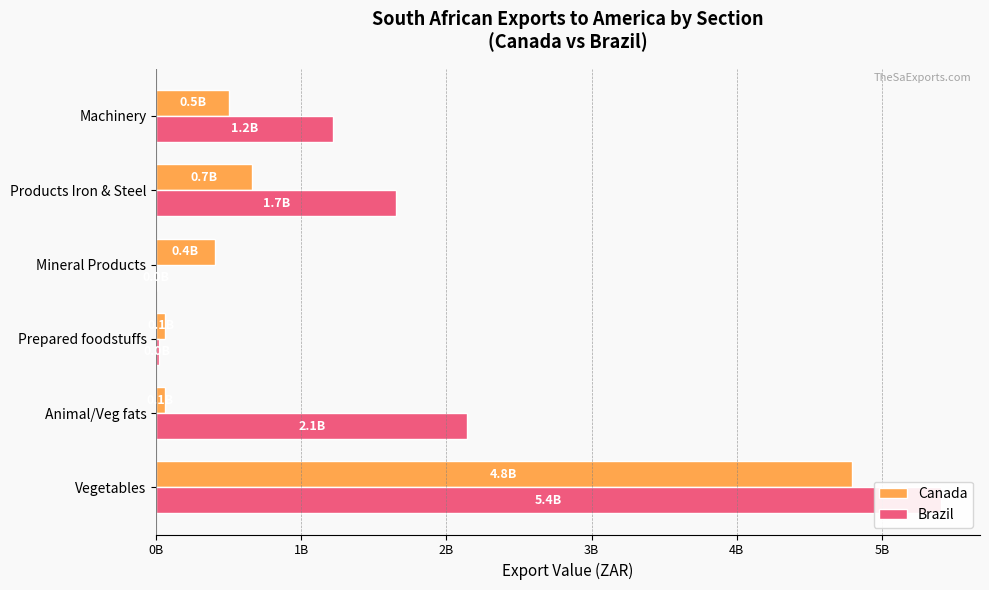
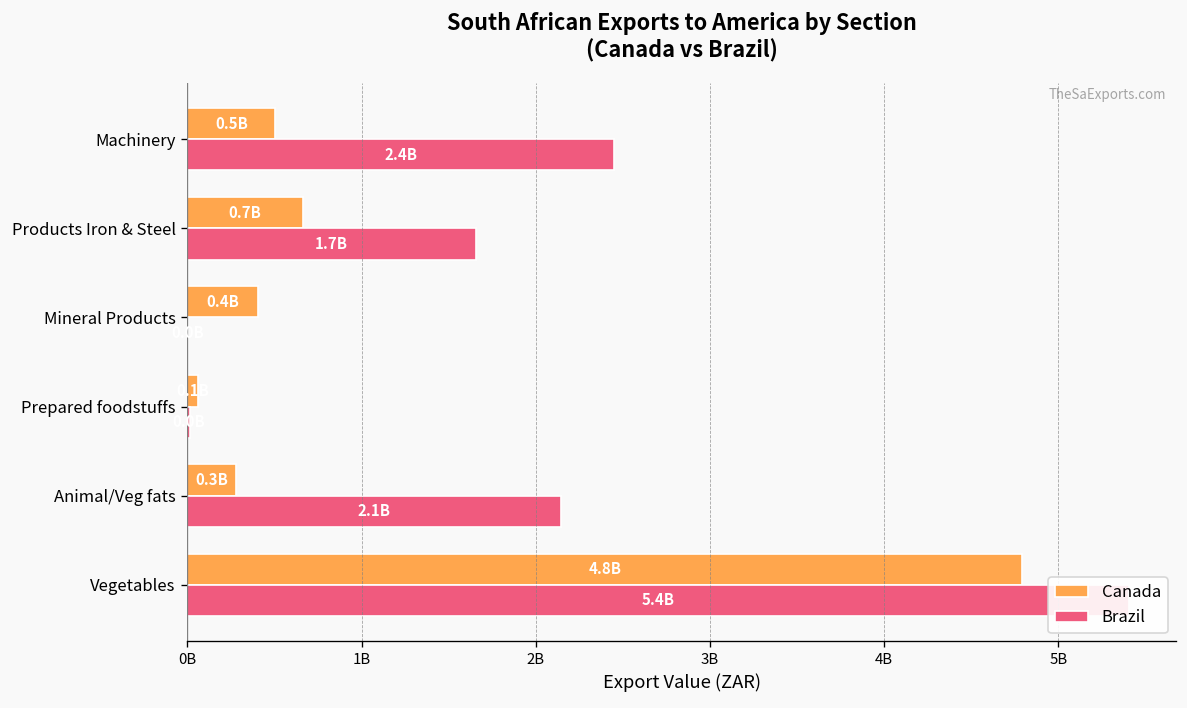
Brazil, Machinery: 1.2B -> 2.4B
Canada, Animal/Veg fats: 60000000 -> 280000000
